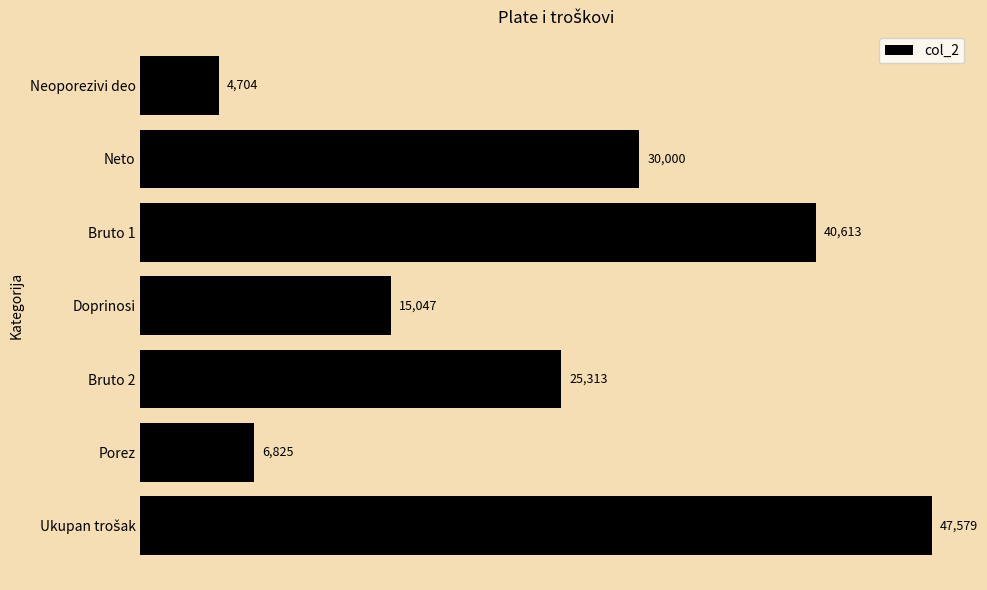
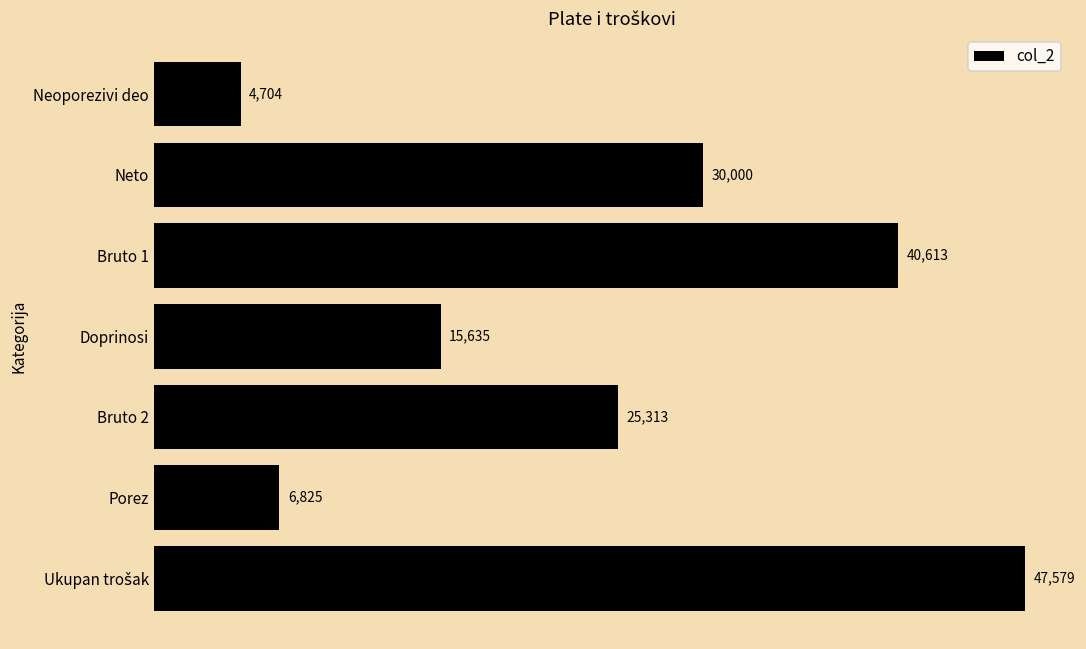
Doprinosi: 15,047 -> 15,635
